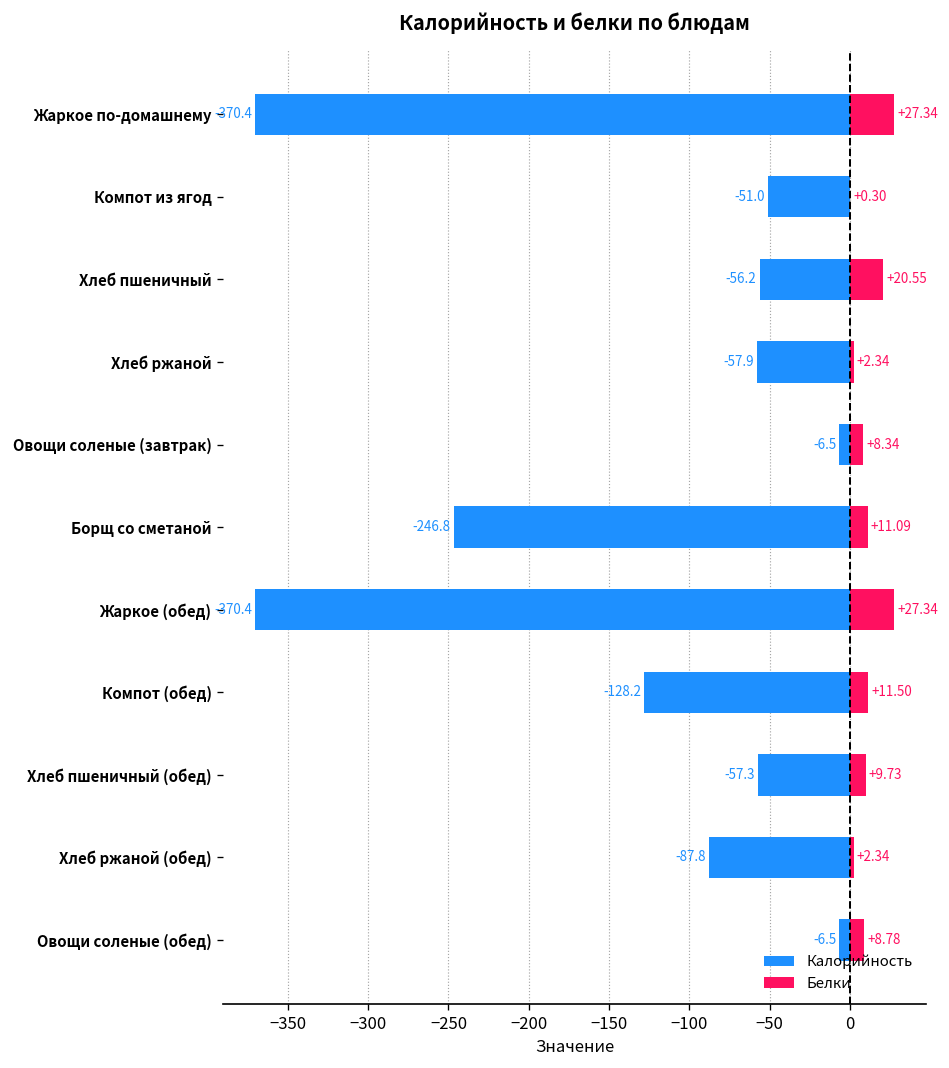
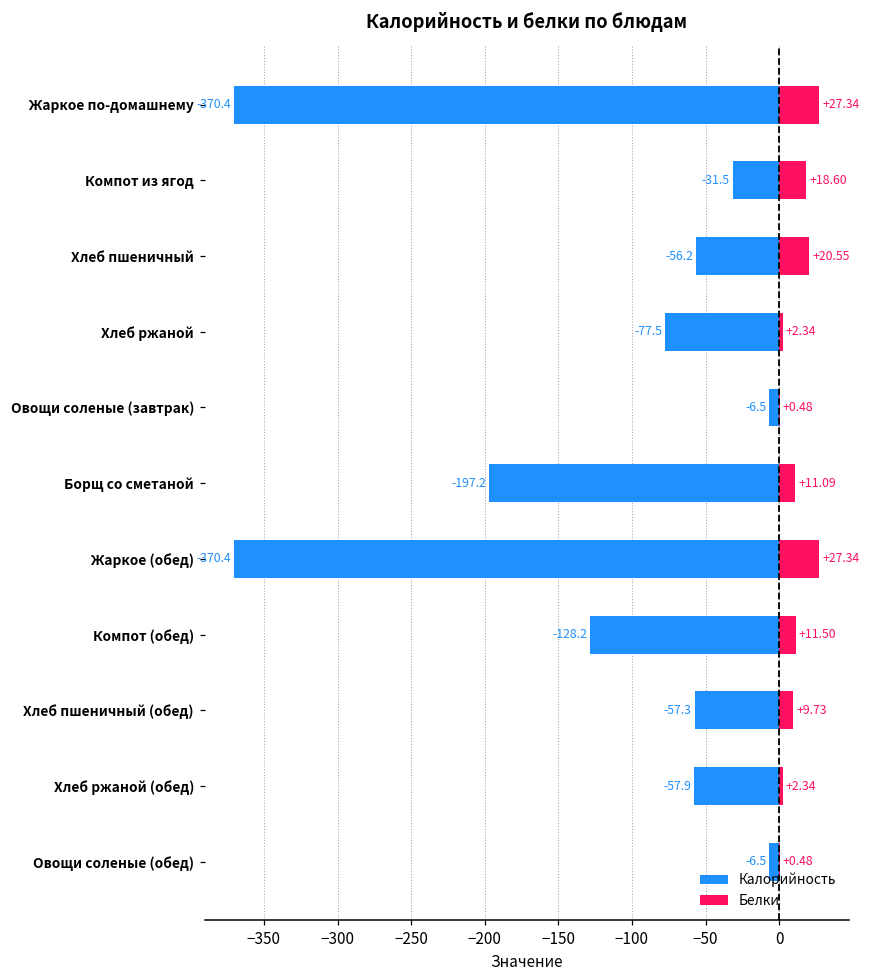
Калорийность, Компот из ягод: -51.0 -> -31.5
Белки, Компот из ягод: +0.30 -> +18.60
Калорийность, Хлеб ржаной: -57.9 -> -77.5
Белки, Овощи соленые (завтрак): +8.34 -> +0.48
Калорийность, Борщ со сметаной: -246.8 -> -197.2
Калорийность, Хлеб ржаной (обед): -87.8 -> -57.9
Белки, Овощи соленые (обед): +8.78 -> +0.48
